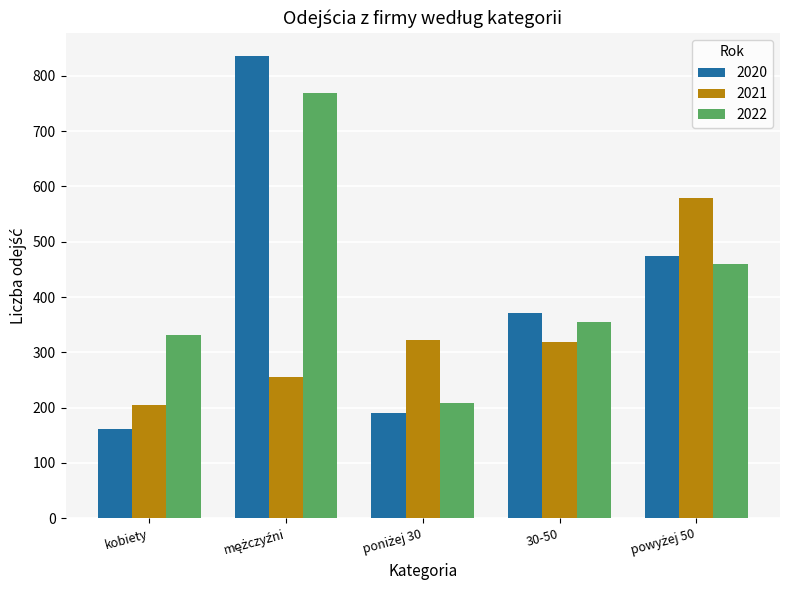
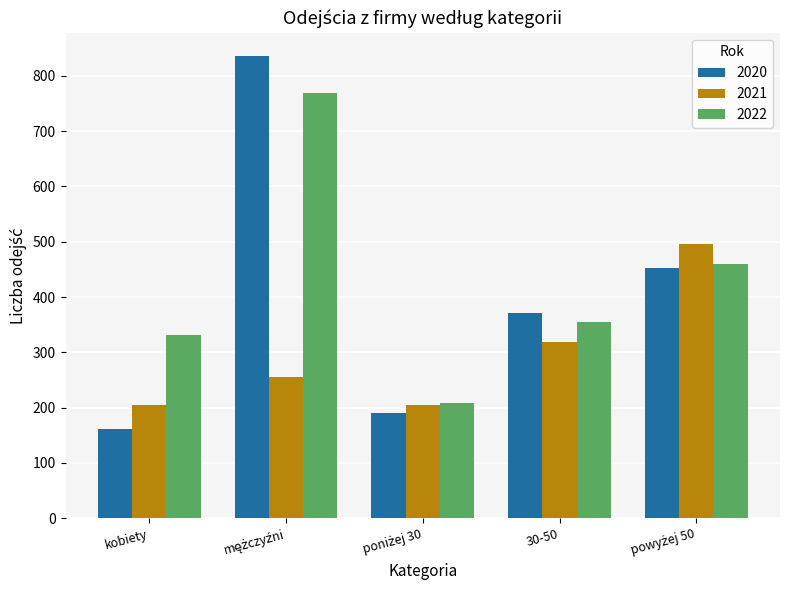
2021, poniżej 30: 320 -> 210
2020, powyżej 50: 480 -> 450
2021, powyżej 50: 580 -> 500
